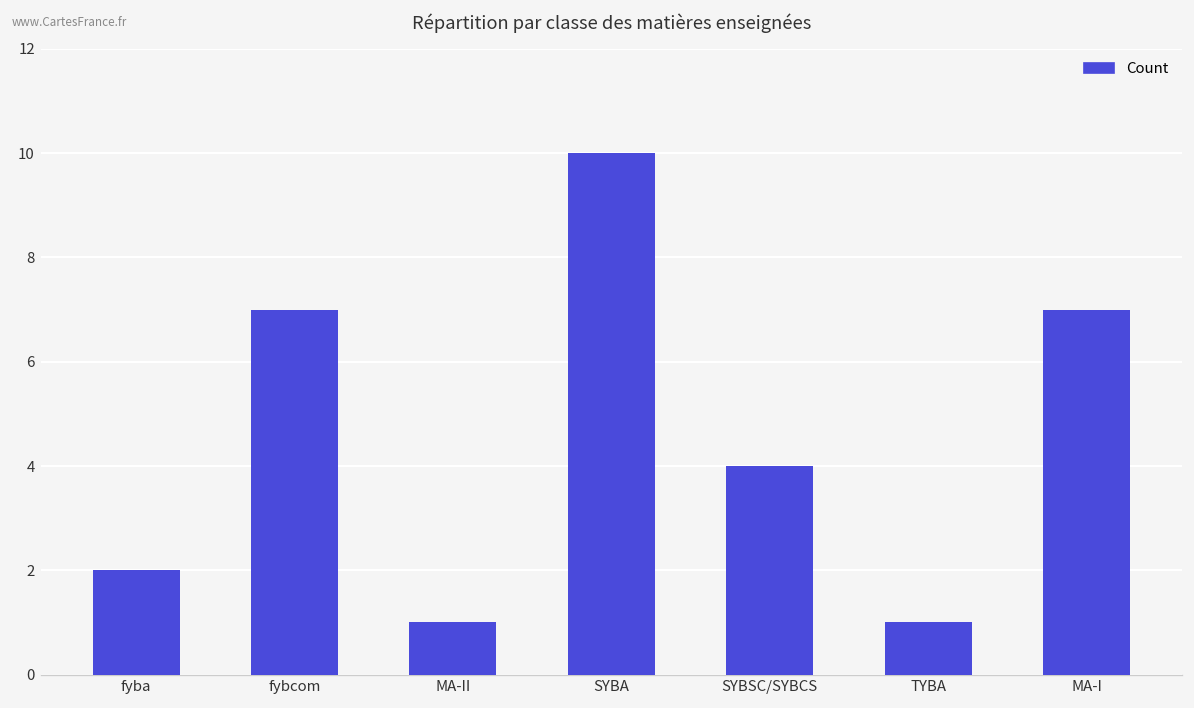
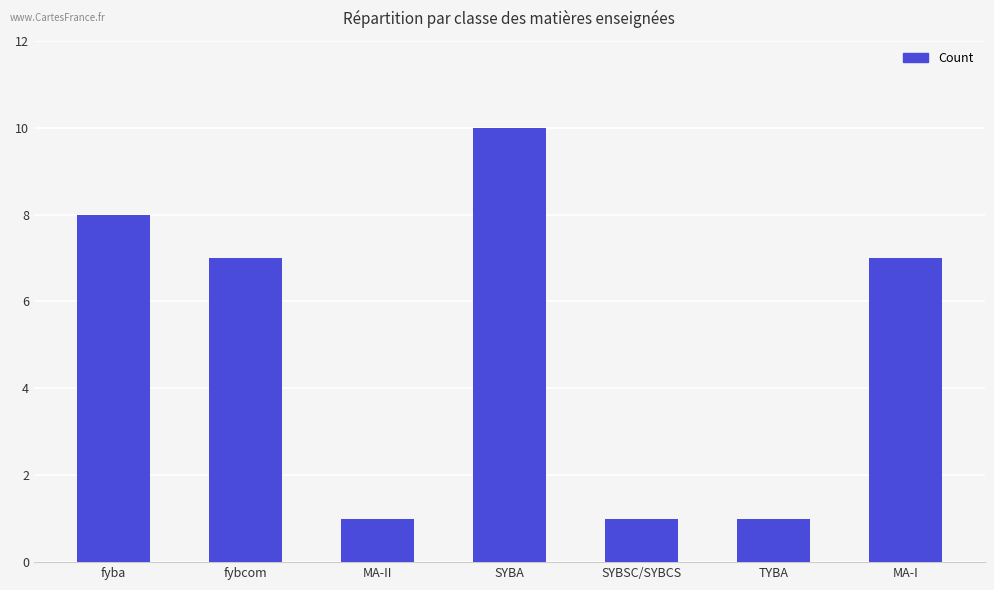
fyba: 2 -> 8
SYBSC/SYBCS: 4 -> 1
